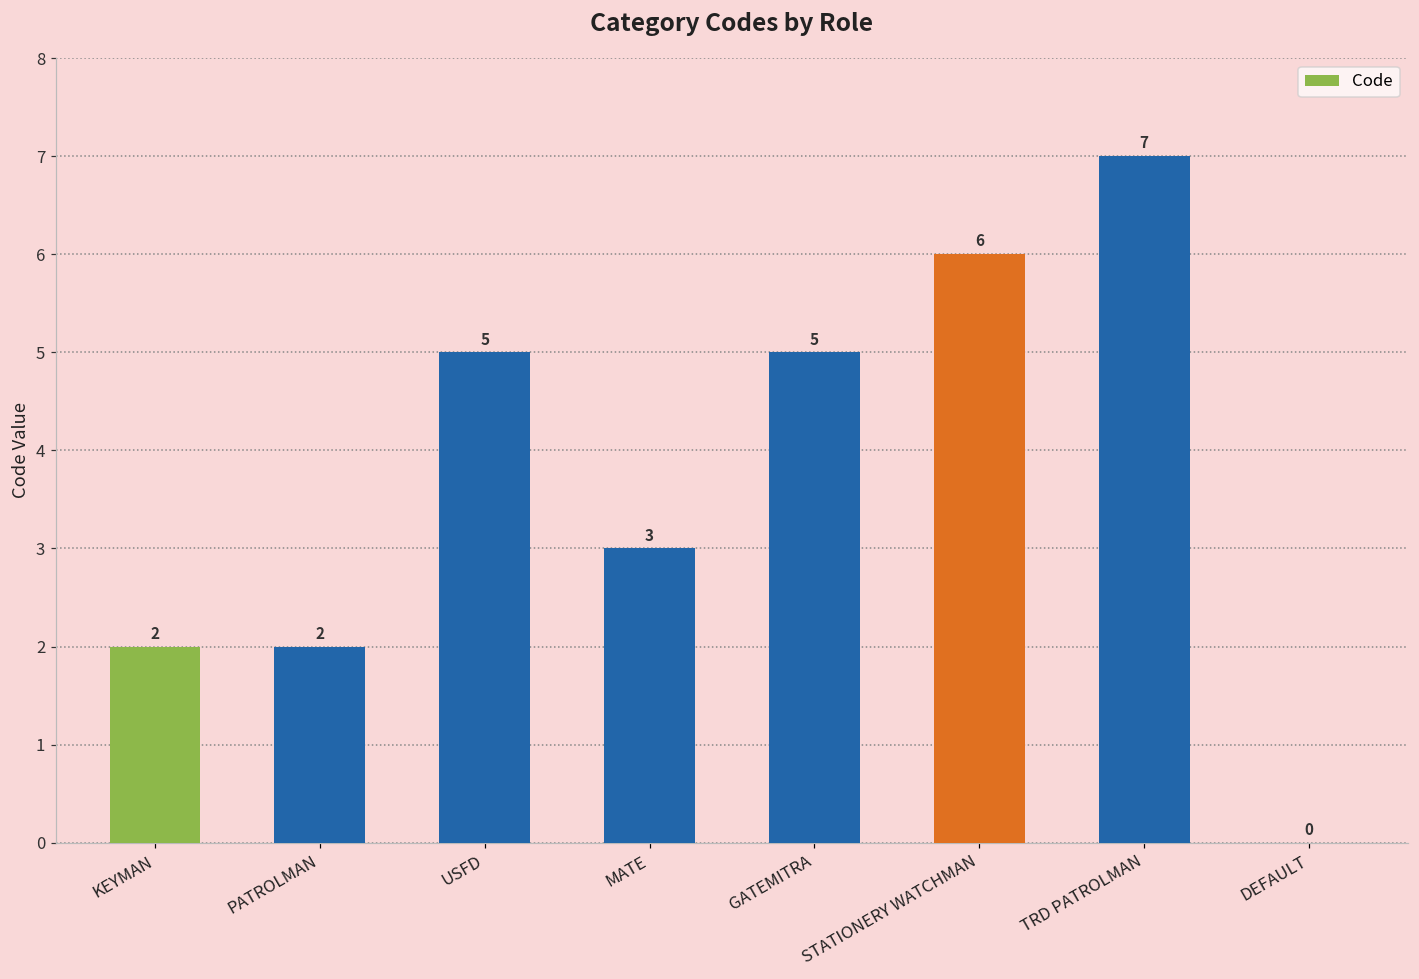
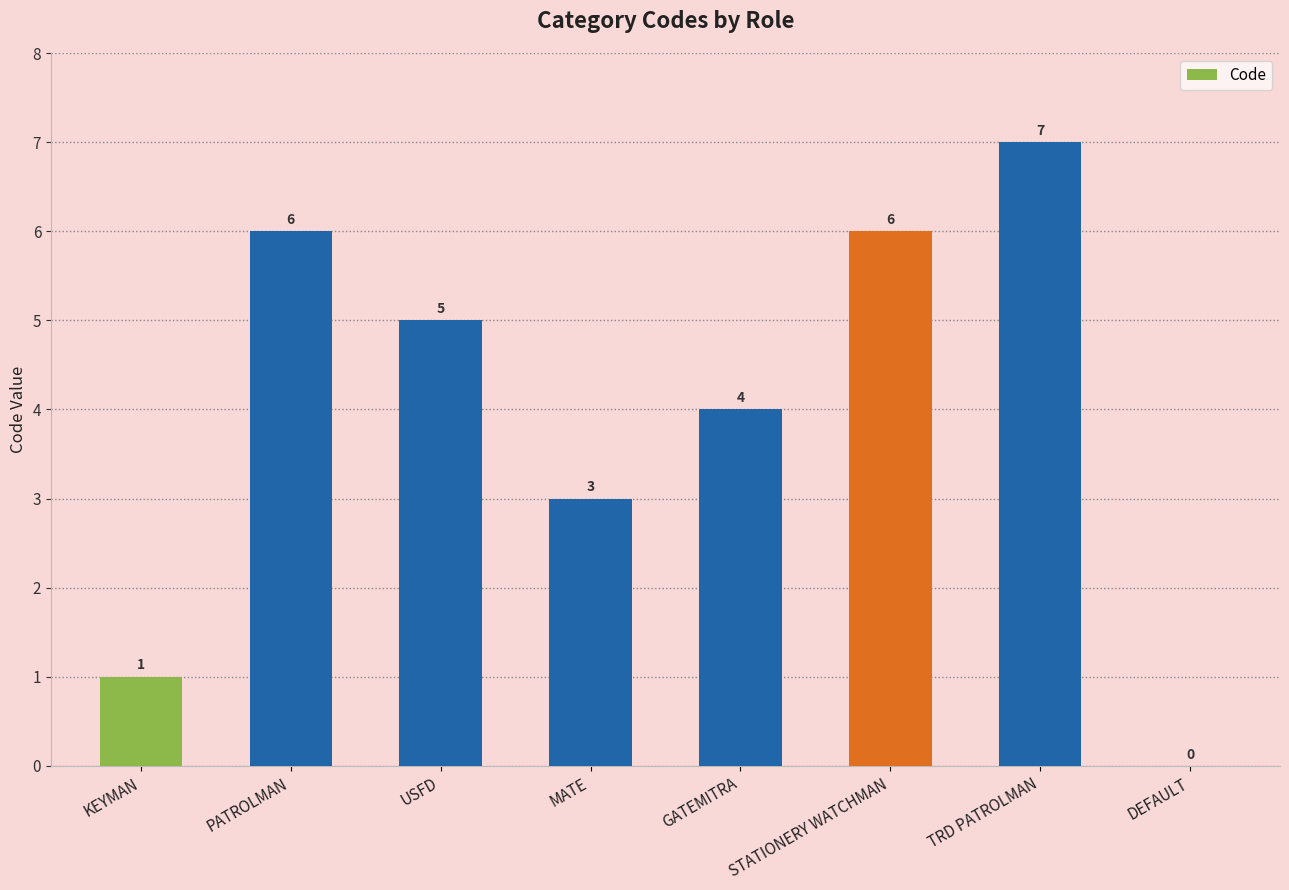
KEYMAN: 2 -> 1
PATROLMAN: 2 -> 6
GATEMITRA: 5 -> 4
